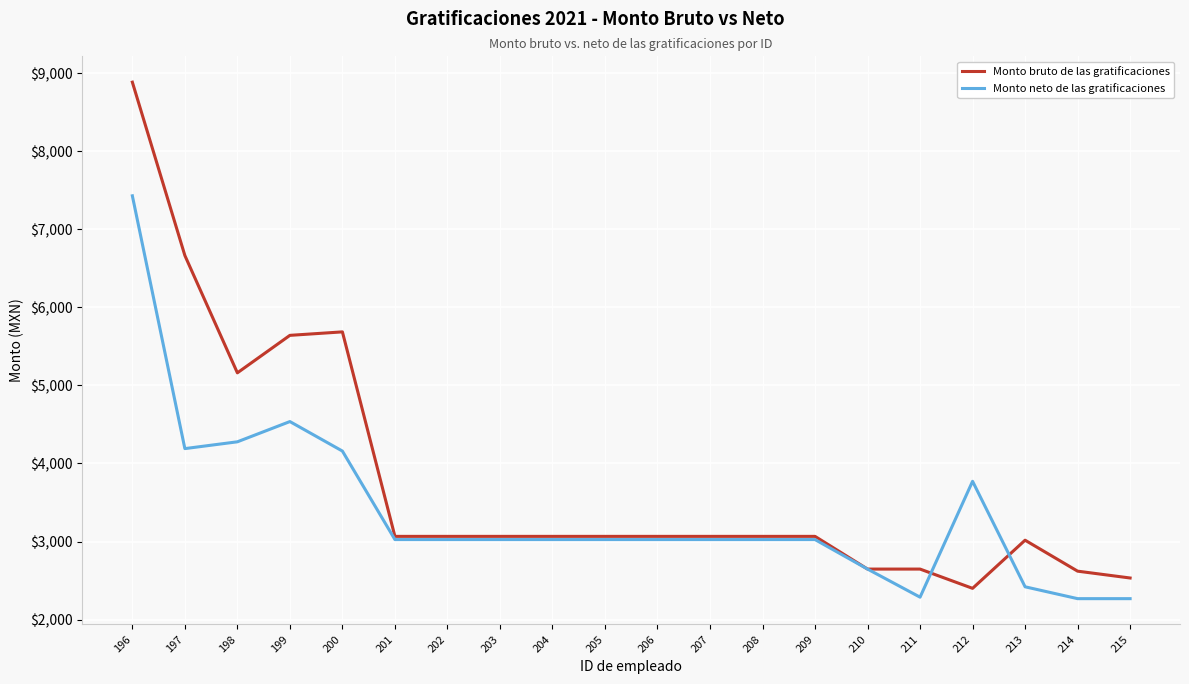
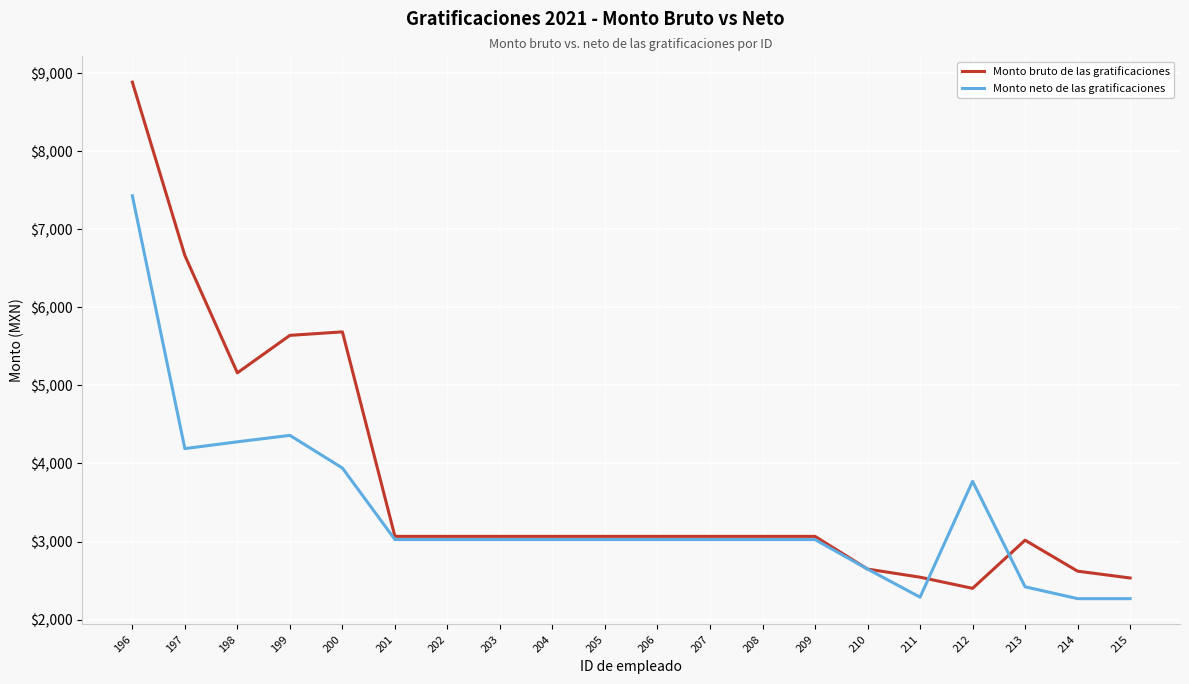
Monto neto de las gratificaciones, 199: $4,500 -> $4,400
Monto neto de las gratificaciones, 200: $4,200 -> $3,900
Monto bruto de las gratificaciones, 211: $2,600 -> $2,500
